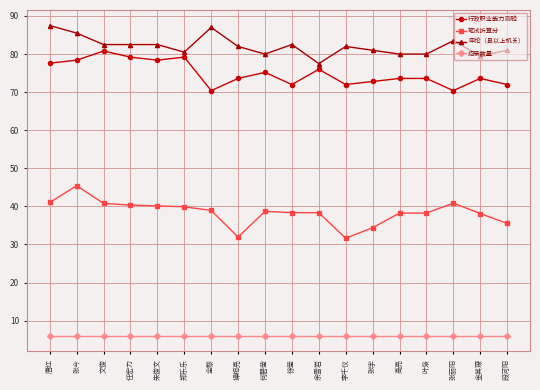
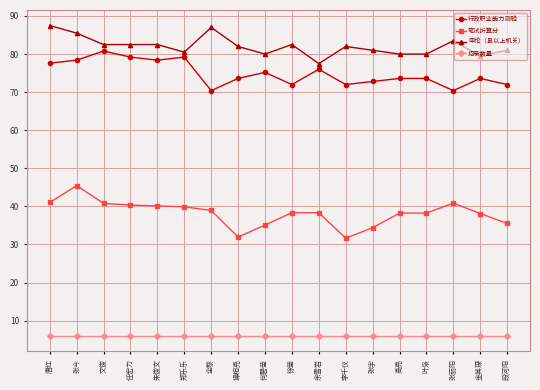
笔试折算分, 何碧莹: 39 -> 35
